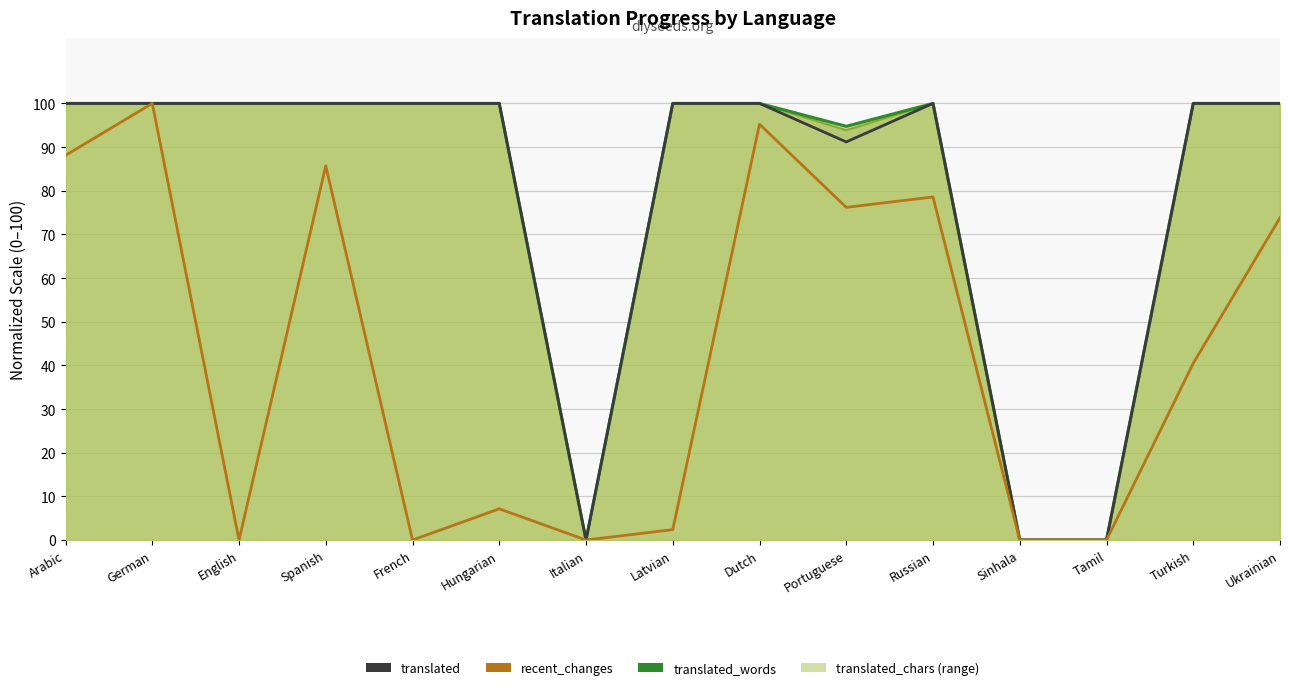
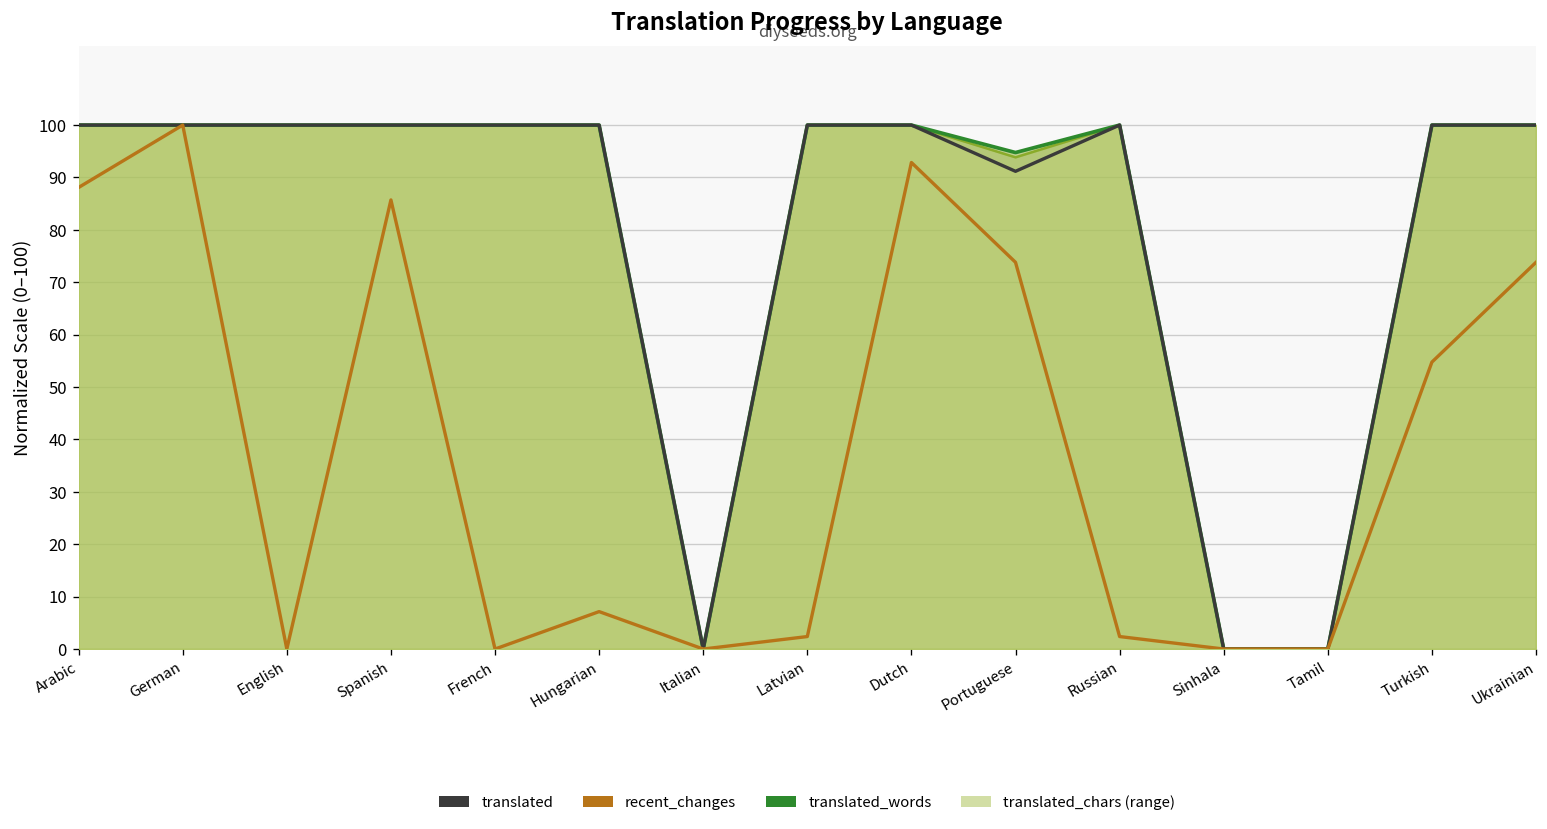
recent_changes, Dutch: 95 -> 93
recent_changes, Portuguese: 76 -> 74
recent_changes, Russian: 79 -> 2
recent_changes, Turkish: 40 -> 55
